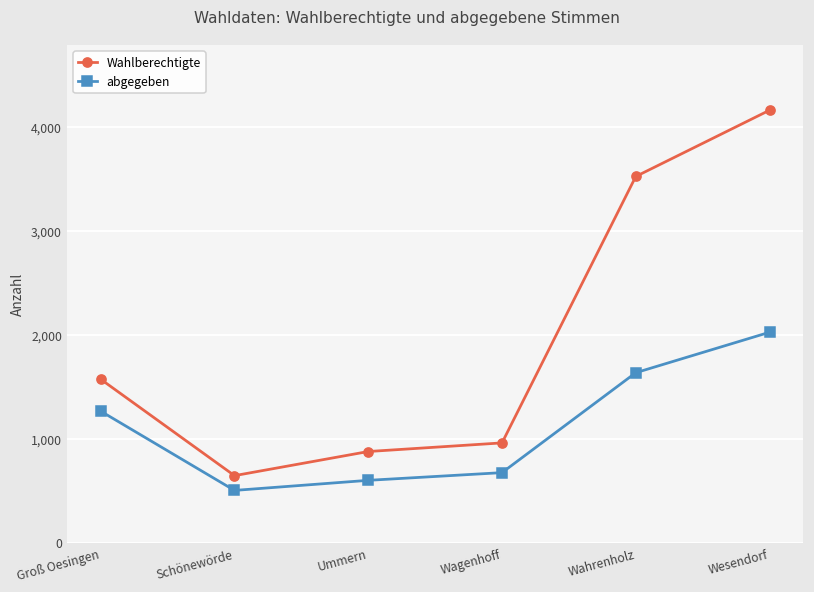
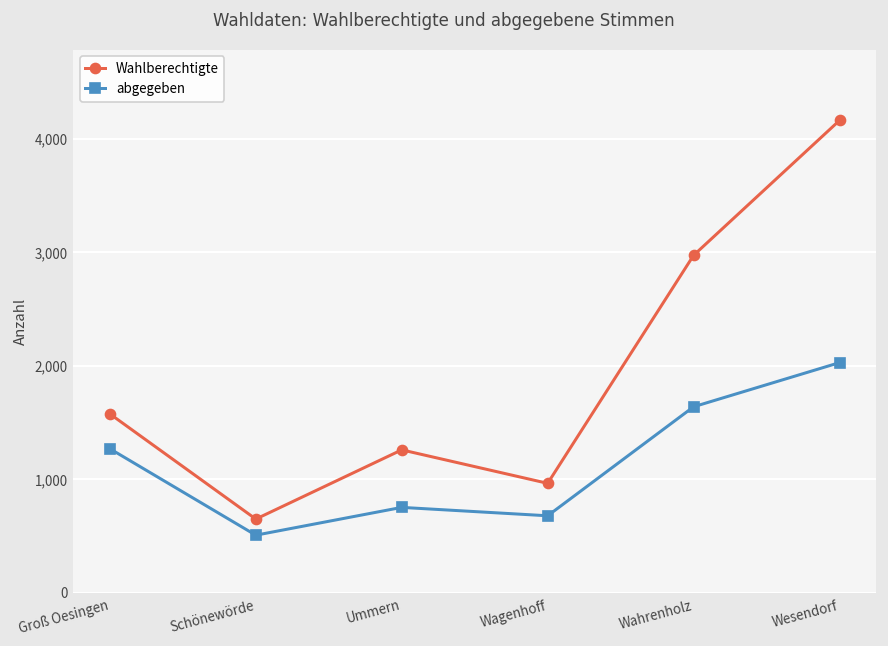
Wahlberechtigte, Ummern: 900 -> 1,300
abgegeben, Ummern: 600 -> 800
Wahlberechtigte, Wahrenholz: 3,500 -> 3,000
